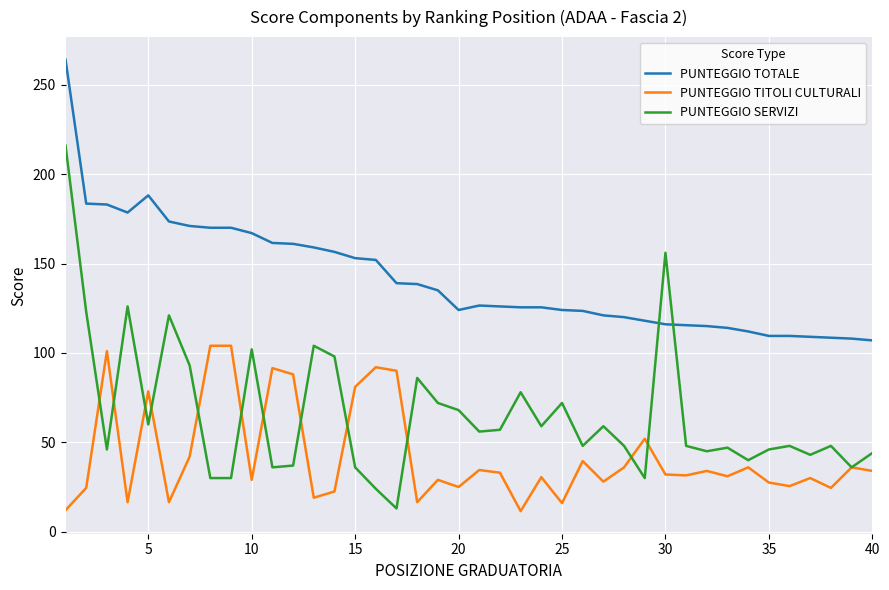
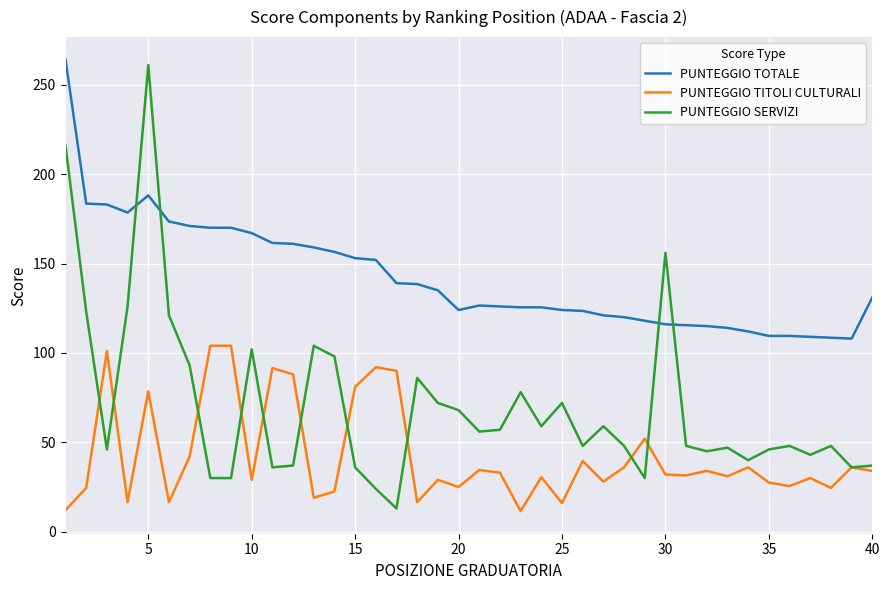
PUNTEGGIO SERVIZI, 5: 60 -> 261
PUNTEGGIO TOTALE, 40: 107 -> 131
PUNTEGGIO SERVIZI, 40: 44 -> 37
